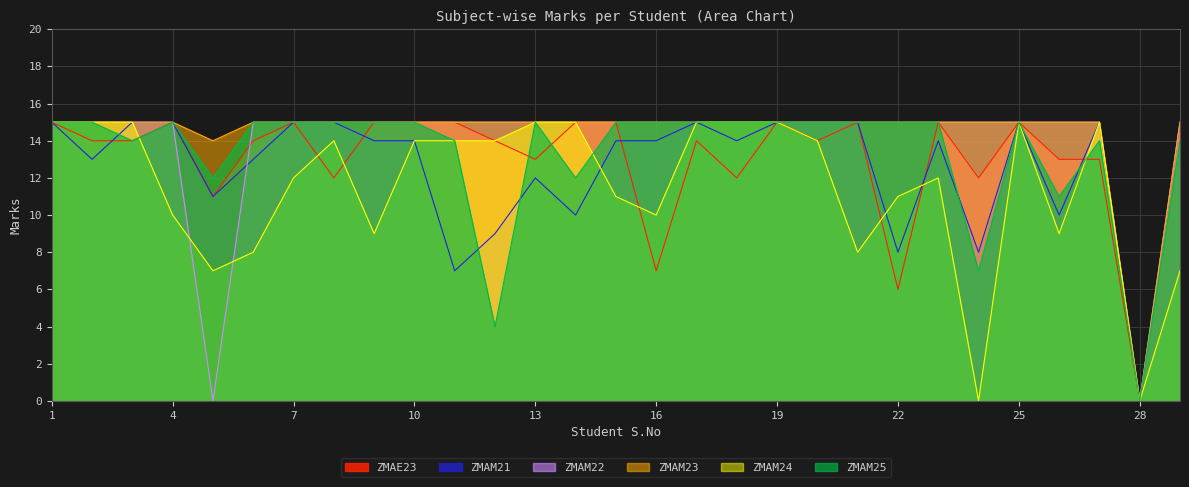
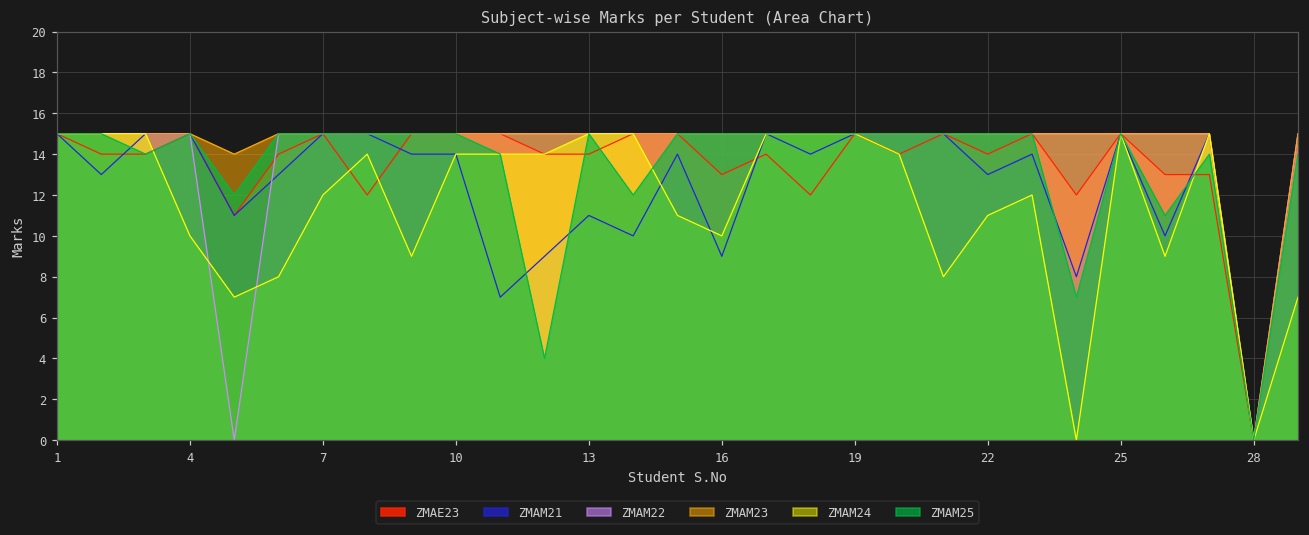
ZMAE23, 13: 13 -> 14
ZMAM21, 13: 12 -> 11
ZMAE23, 16: 7 -> 13
ZMAM21, 16: 14 -> 9
ZMAE23, 22: 6 -> 14
ZMAM21, 22: 8 -> 13
